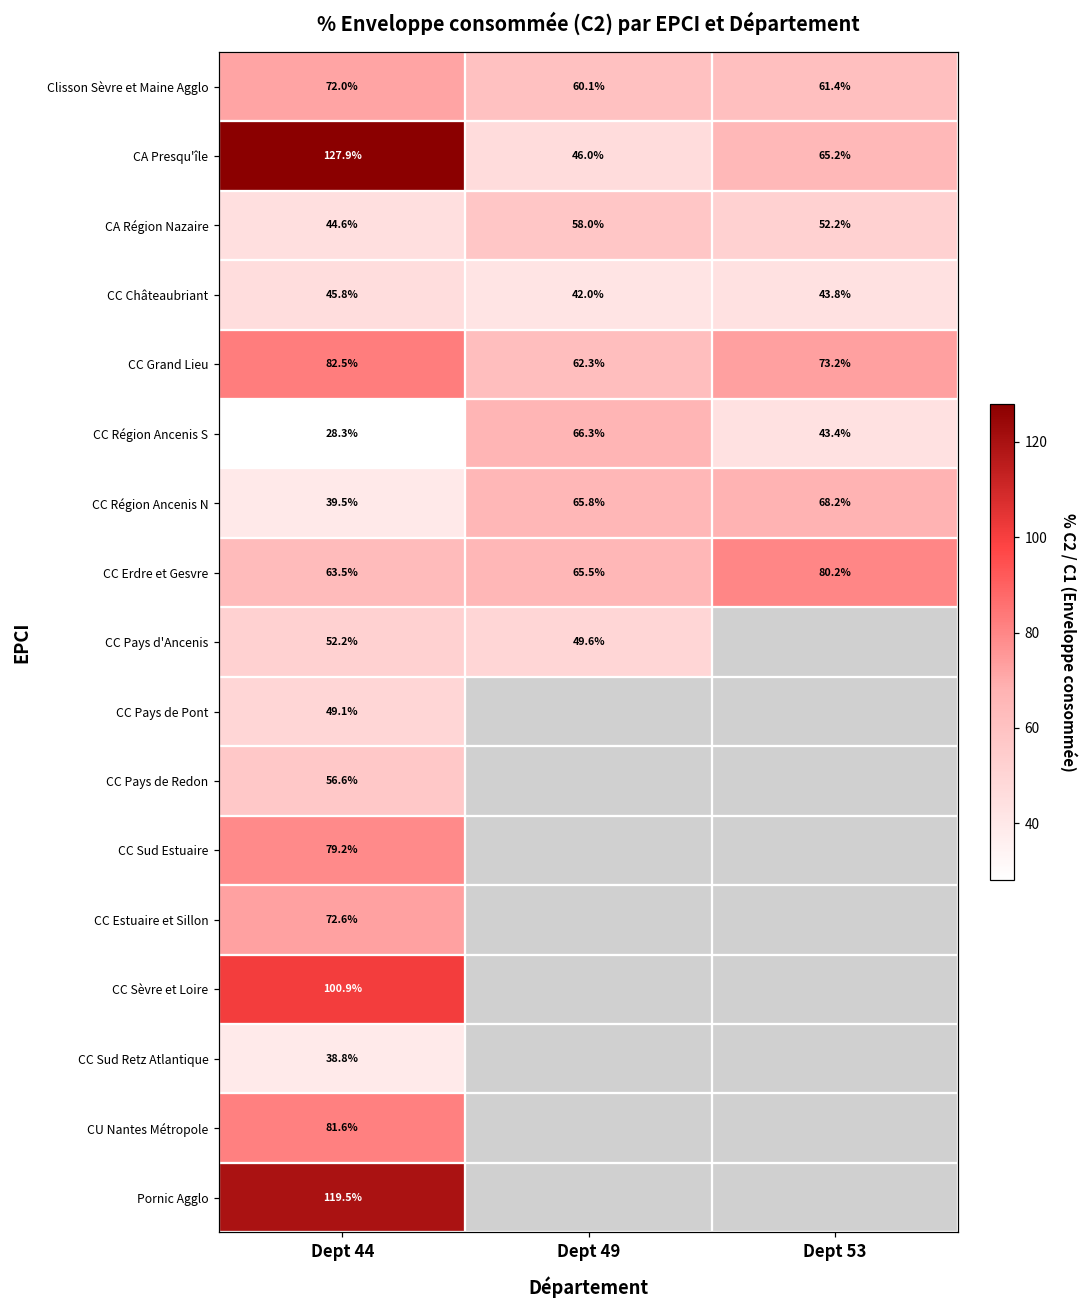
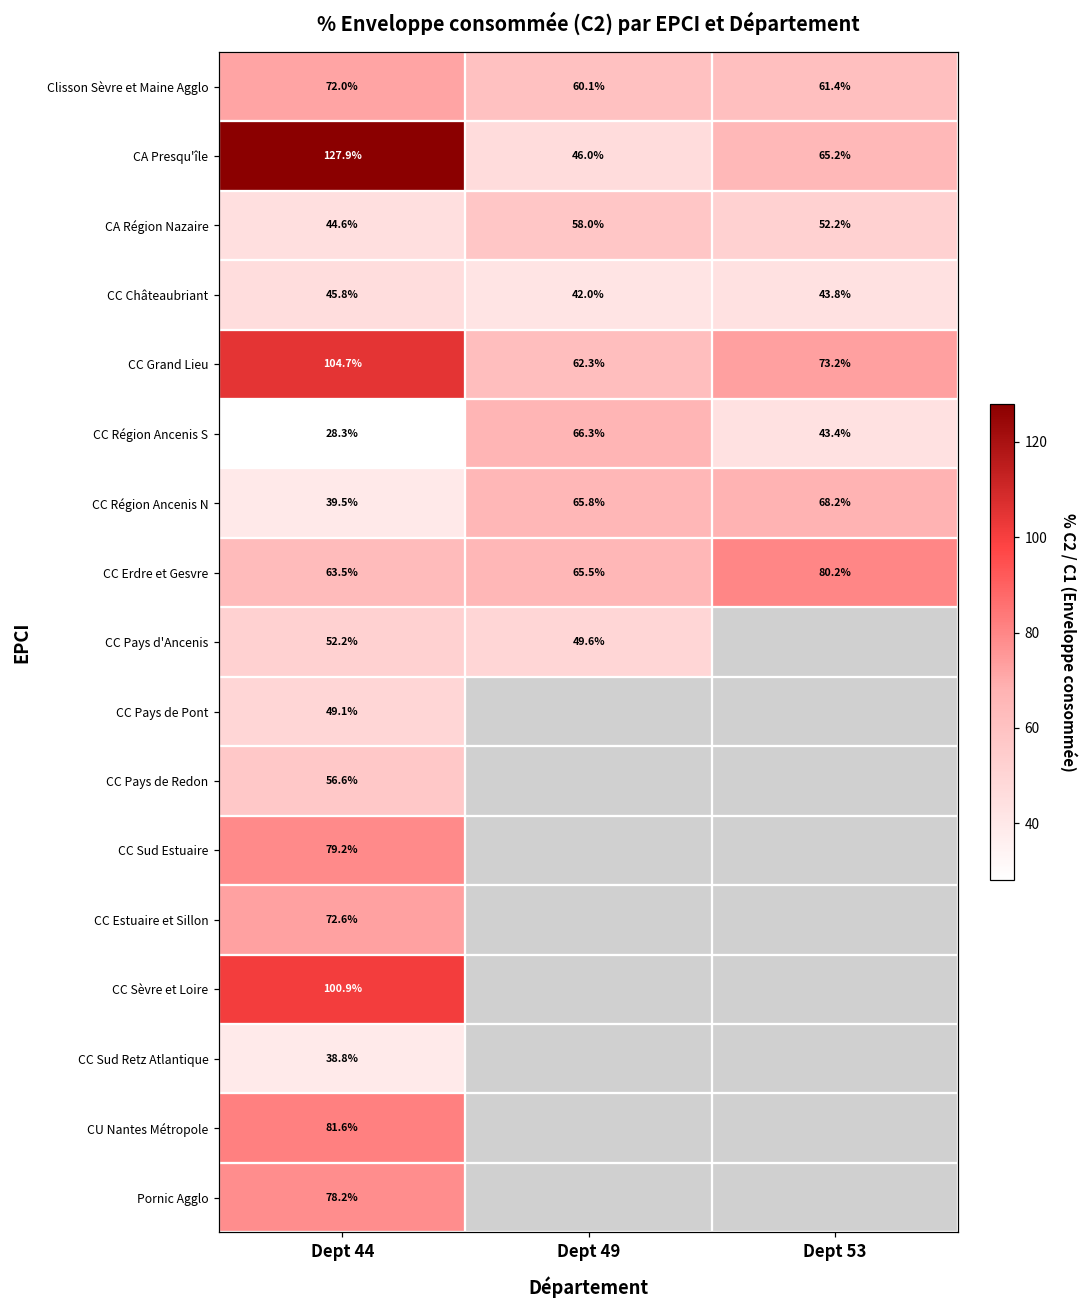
CC Grand Lieu, Dept 44: 82.5% -> 104.7%
Pornic Agglo, Dept 44: 119.5% -> 78.2%
